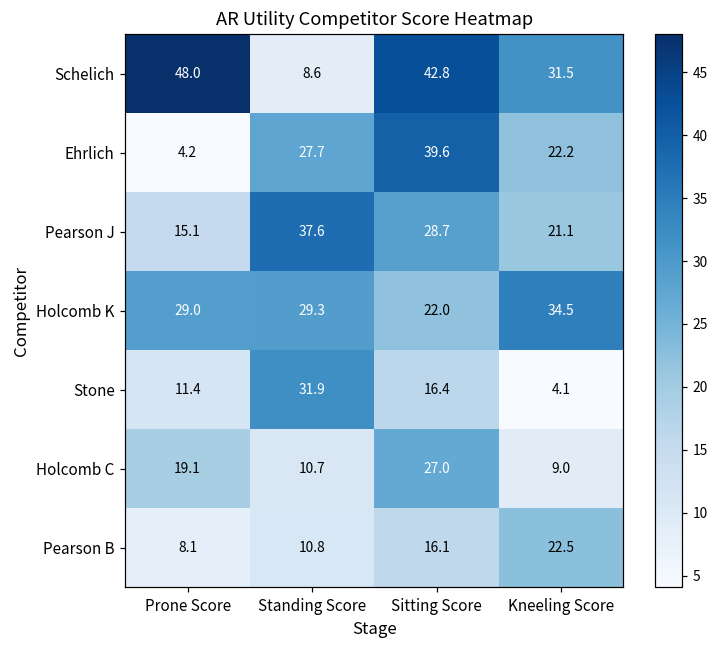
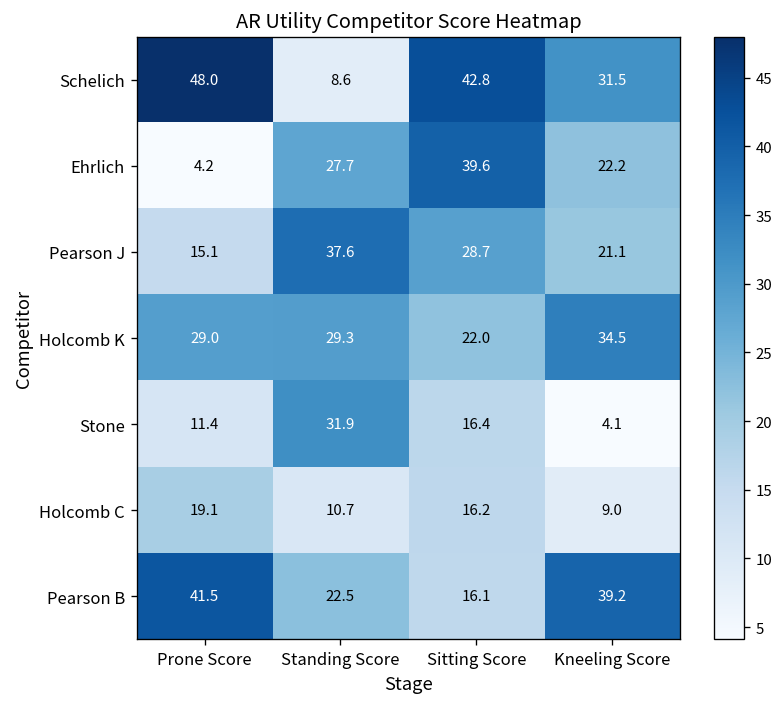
Holcomb C, Sitting Score: 27.0 -> 16.2
Pearson B, Prone Score: 8.1 -> 41.5
Pearson B, Standing Score: 10.8 -> 22.5
Pearson B, Kneeling Score: 22.5 -> 39.2
